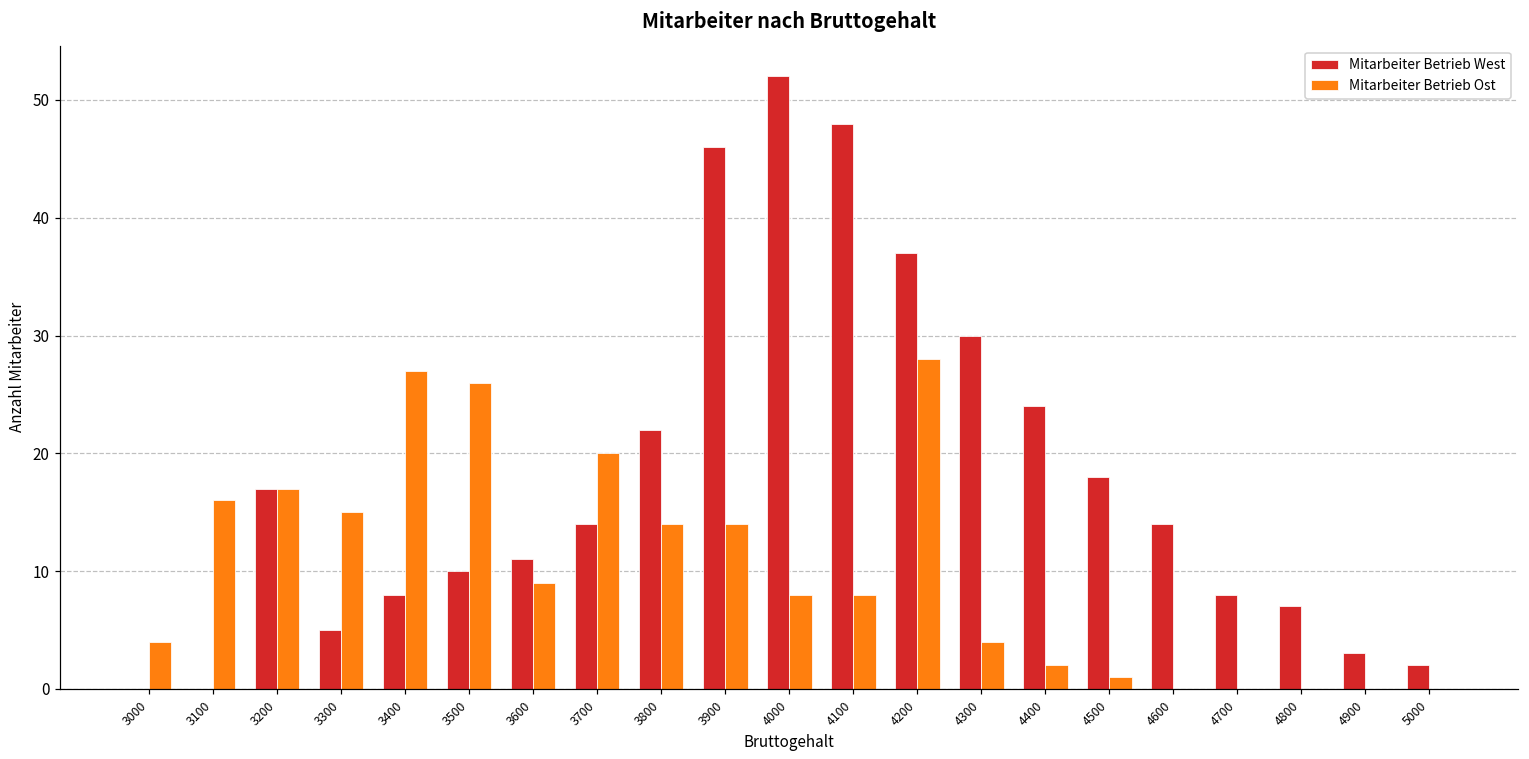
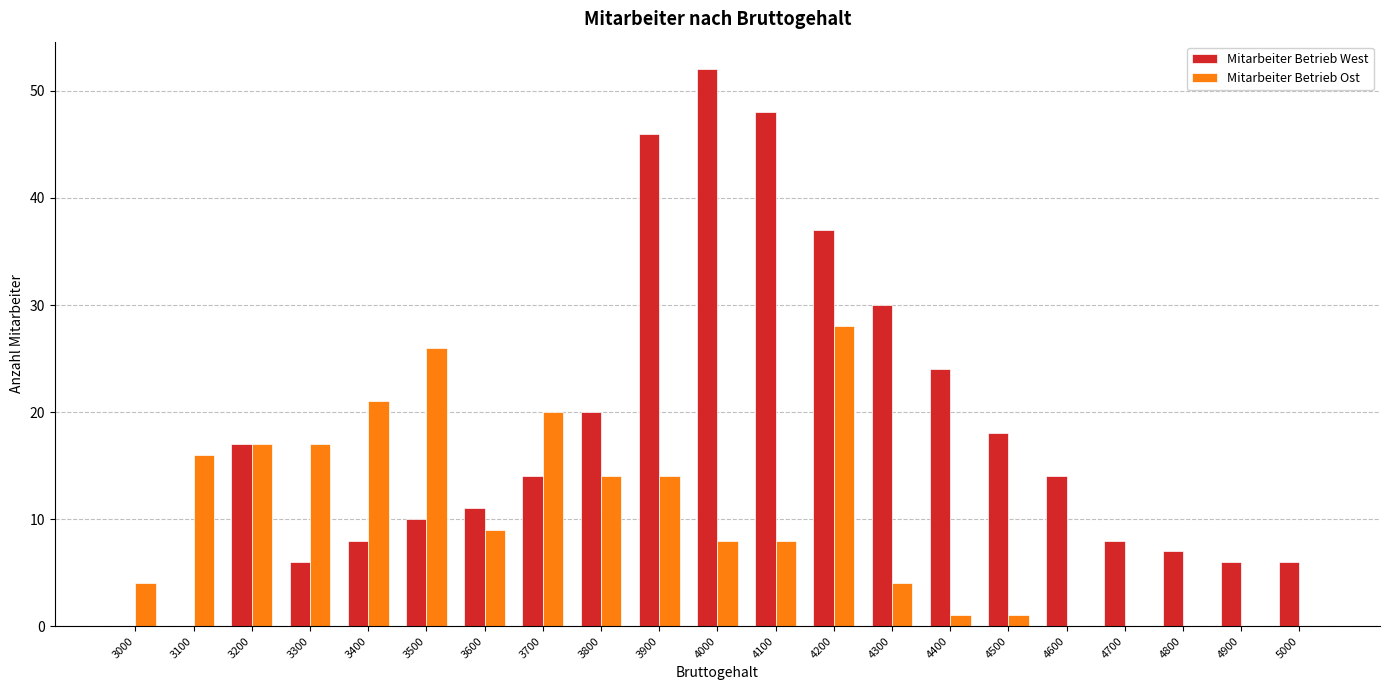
Mitarbeiter Betrieb West, 3300: 5 -> 6
Mitarbeiter Betrieb Ost, 3300: 15 -> 17
Mitarbeiter Betrieb Ost, 3400: 27 -> 21
Mitarbeiter Betrieb West, 3800: 22 -> 20
Mitarbeiter Betrieb Ost, 4400: 2 -> 1
Mitarbeiter Betrieb West, 4900: 3 -> 6
Mitarbeiter Betrieb West, 5000: 2 -> 6
